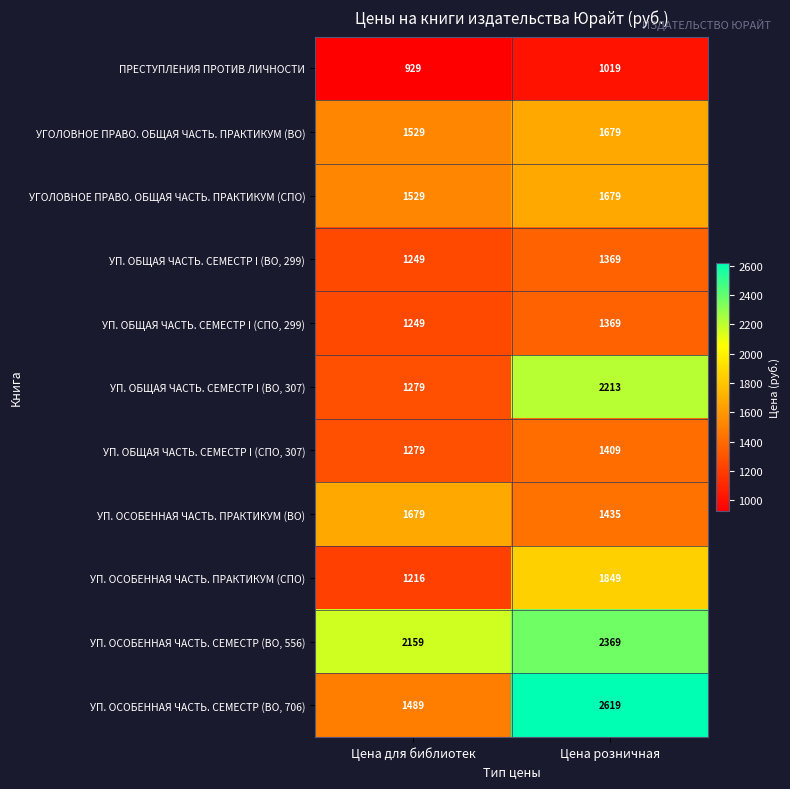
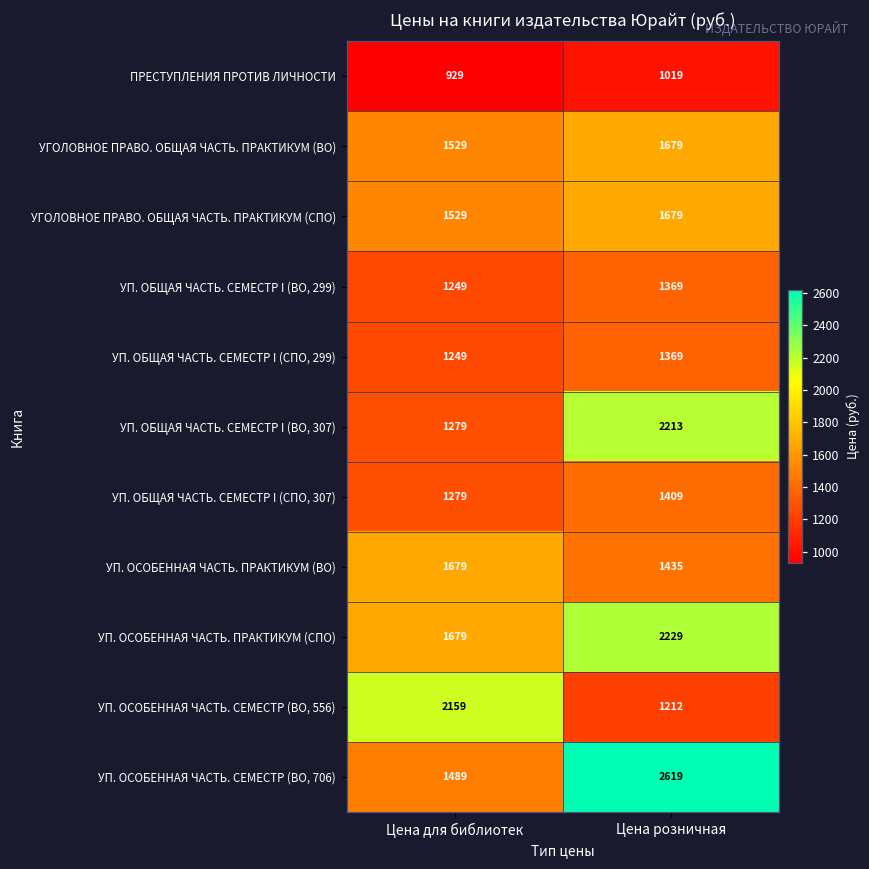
УП. ОСОБЕННАЯ ЧАСТЬ. ПРАКТИКУМ (СПО), Цена для библиотек: 1216 -> 1679
УП. ОСОБЕННАЯ ЧАСТЬ. ПРАКТИКУМ (СПО), Цена розничная: 1849 -> 2229
УП. ОСОБЕННАЯ ЧАСТЬ. СЕМЕСТР (ВО, 556), Цена розничная: 2369 -> 1212
